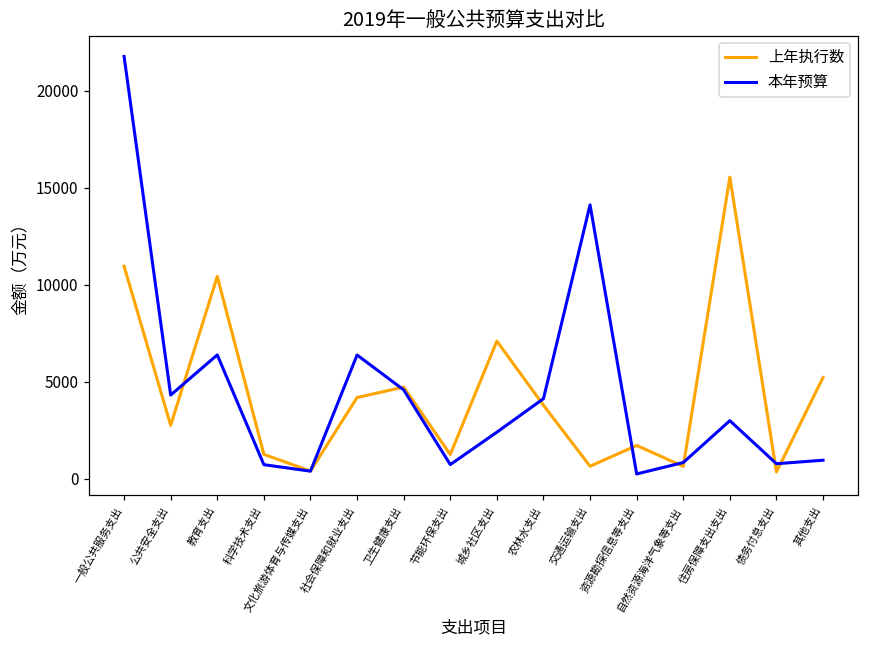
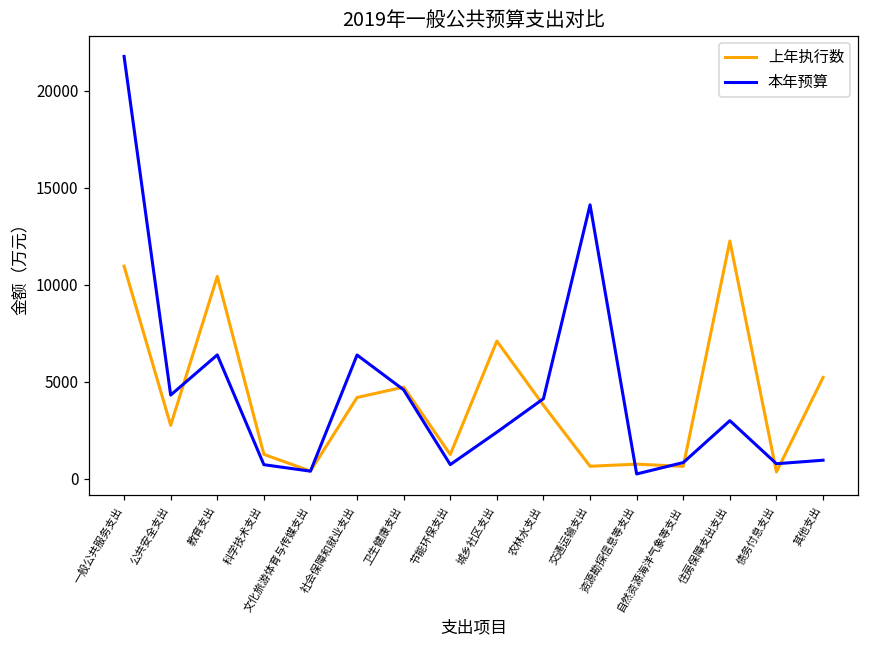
上年执行数, 资源勘探信息等支出: 1700 -> 800
上年执行数, 住房保障支出支出: 15600 -> 12300
